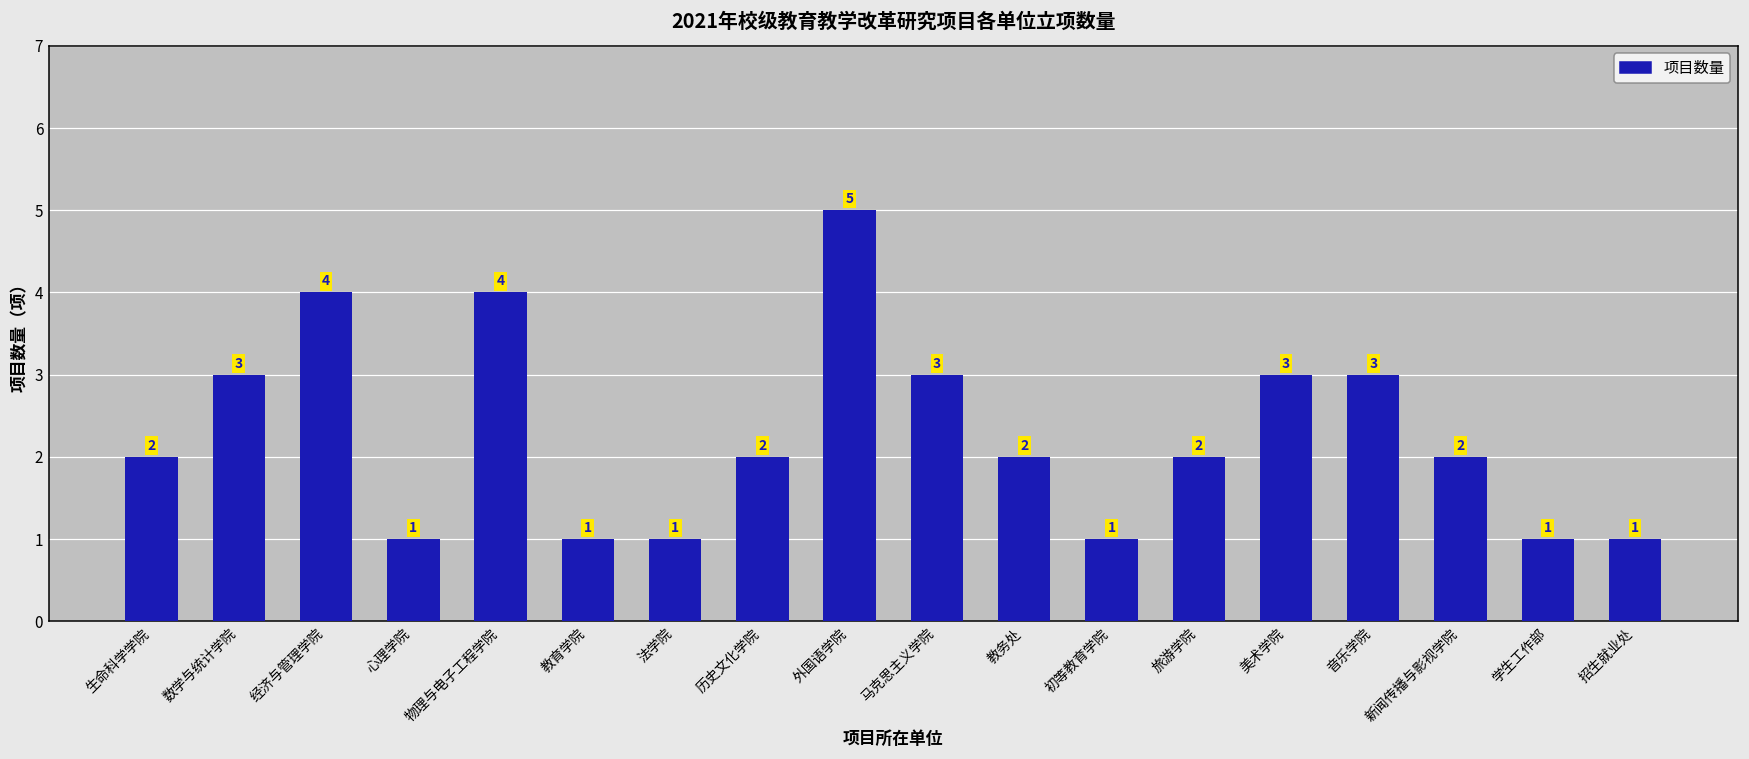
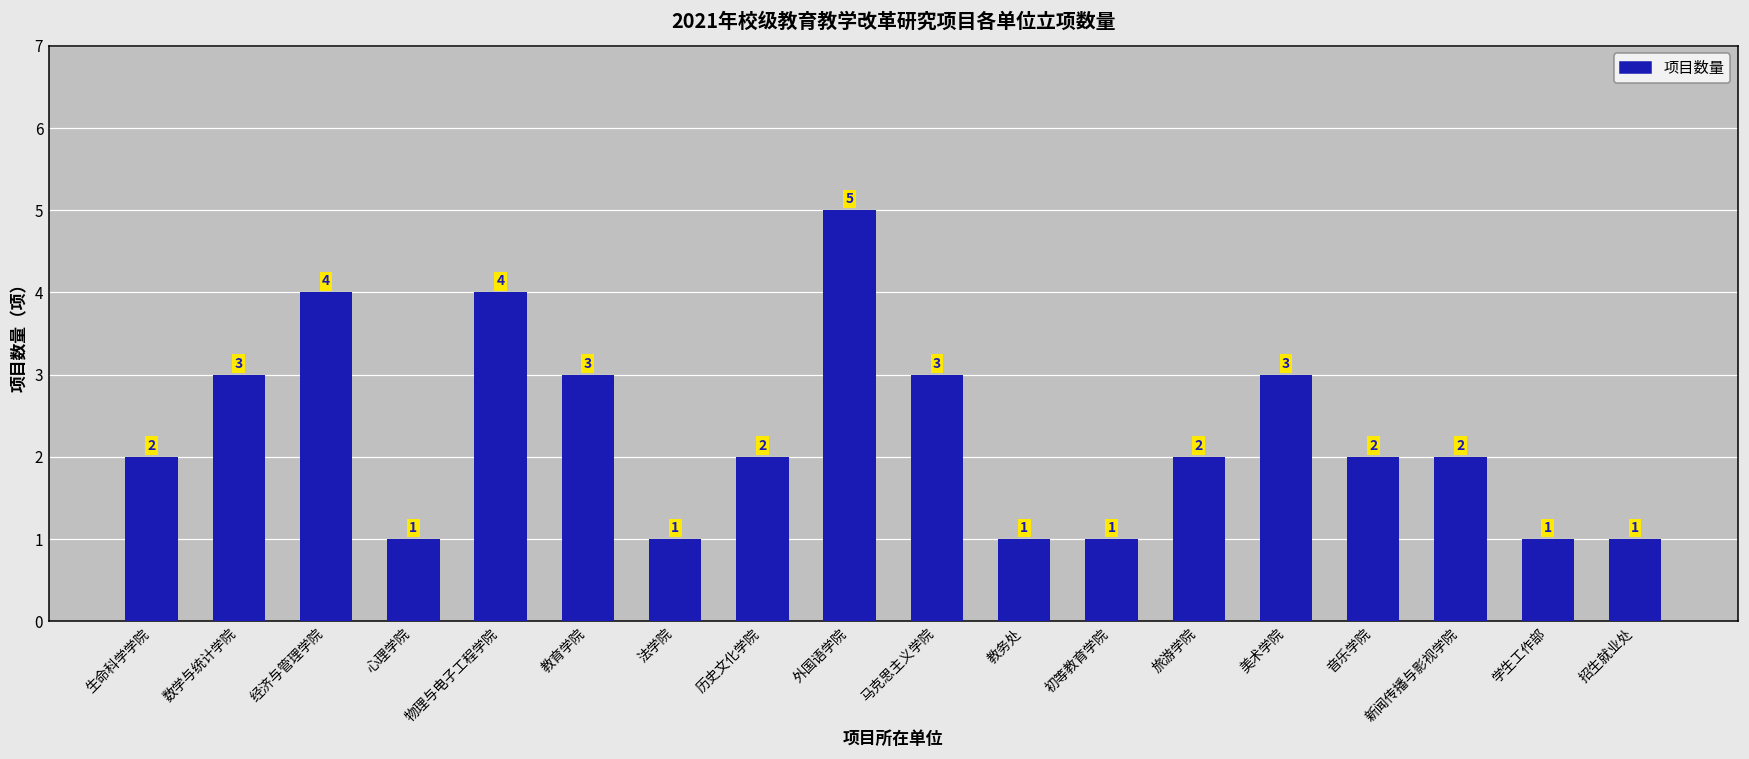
教育学院: 1 -> 3
教务处: 2 -> 1
音乐学院: 3 -> 2
